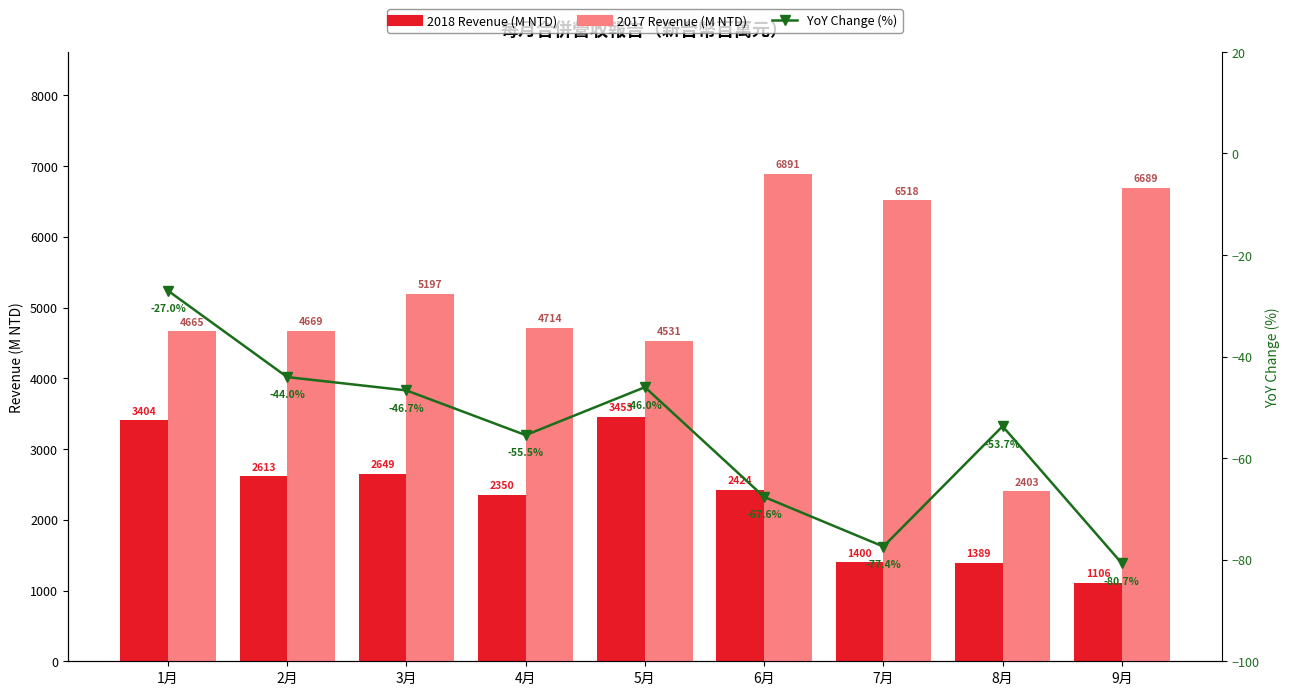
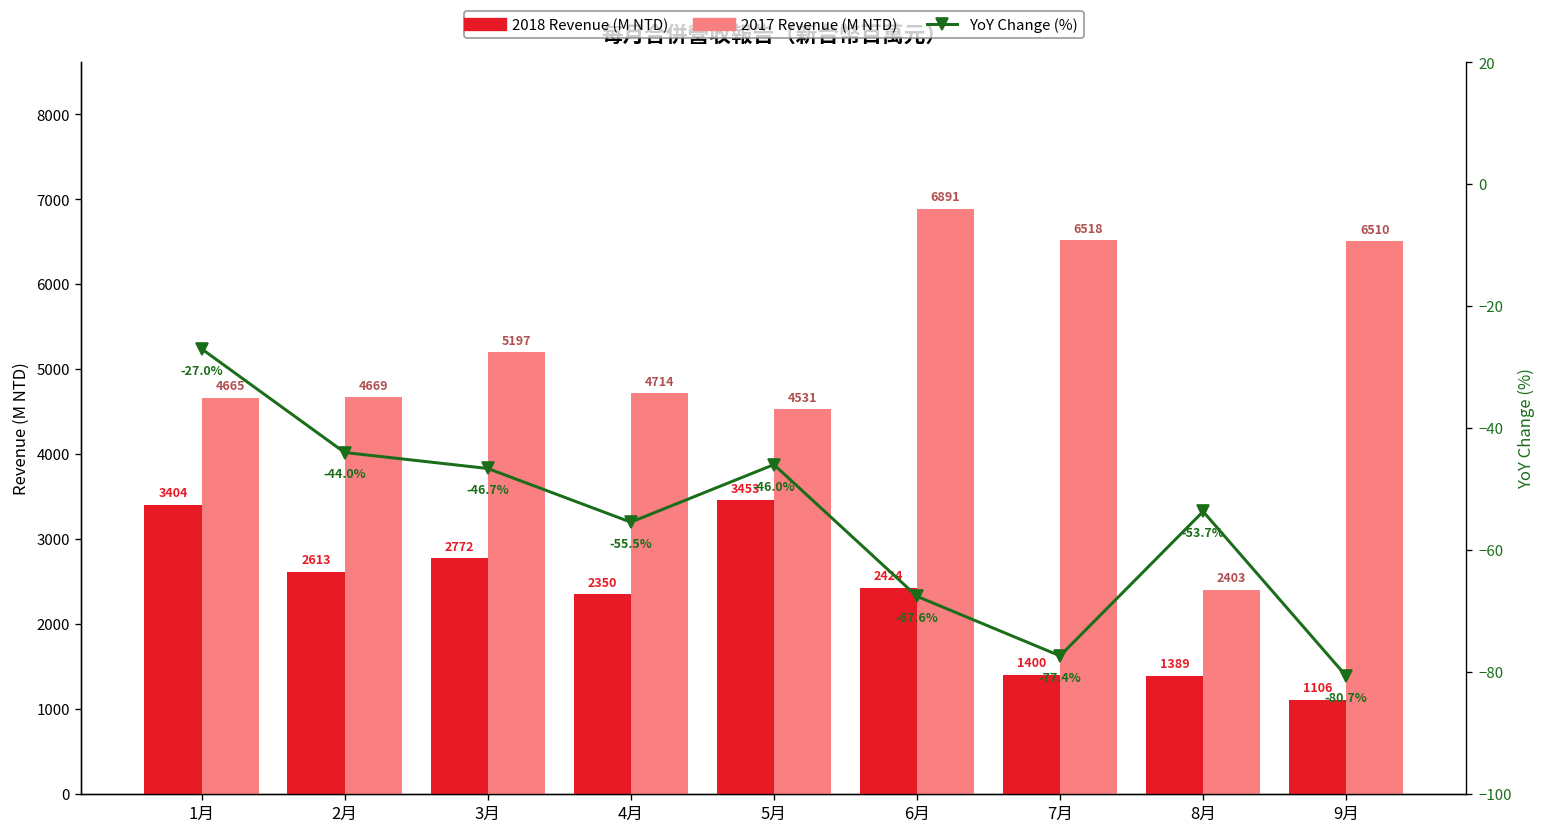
2018 Revenue (M NTD), 3月: 2649 -> 2772
2017 Revenue (M NTD), 9月: 6689 -> 6510
